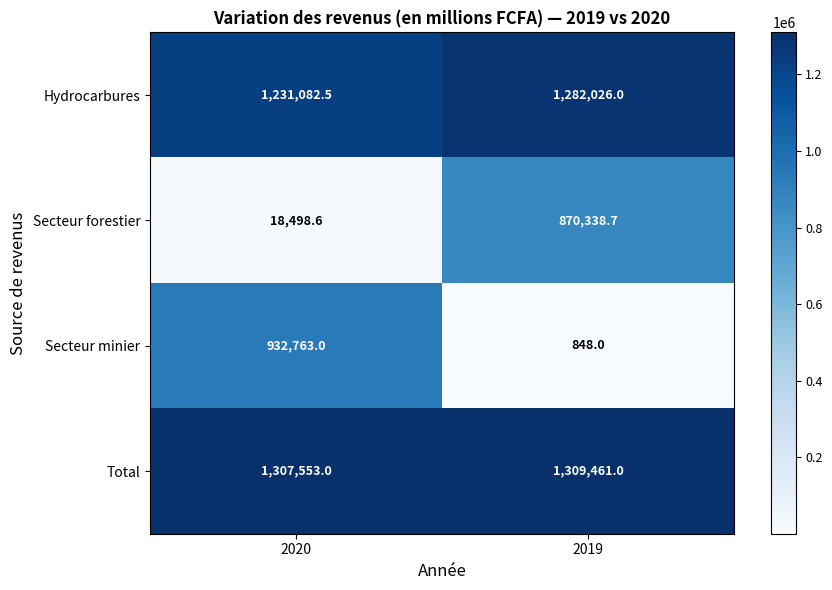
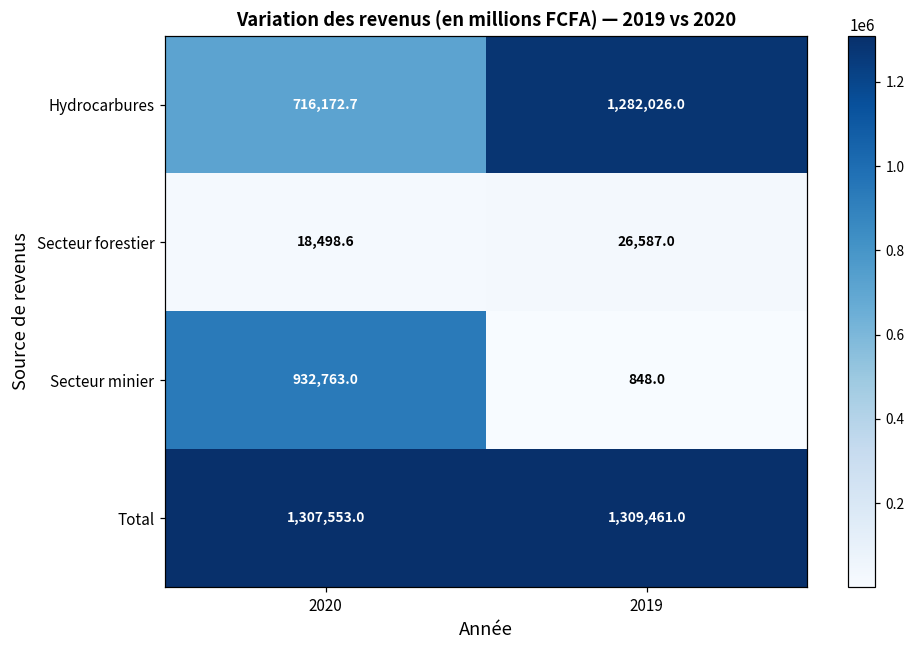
Hydrocarbures, 2020: 1,231,082.5 -> 716,172.7
Secteur forestier, 2019: 870,338.7 -> 26,587.0
